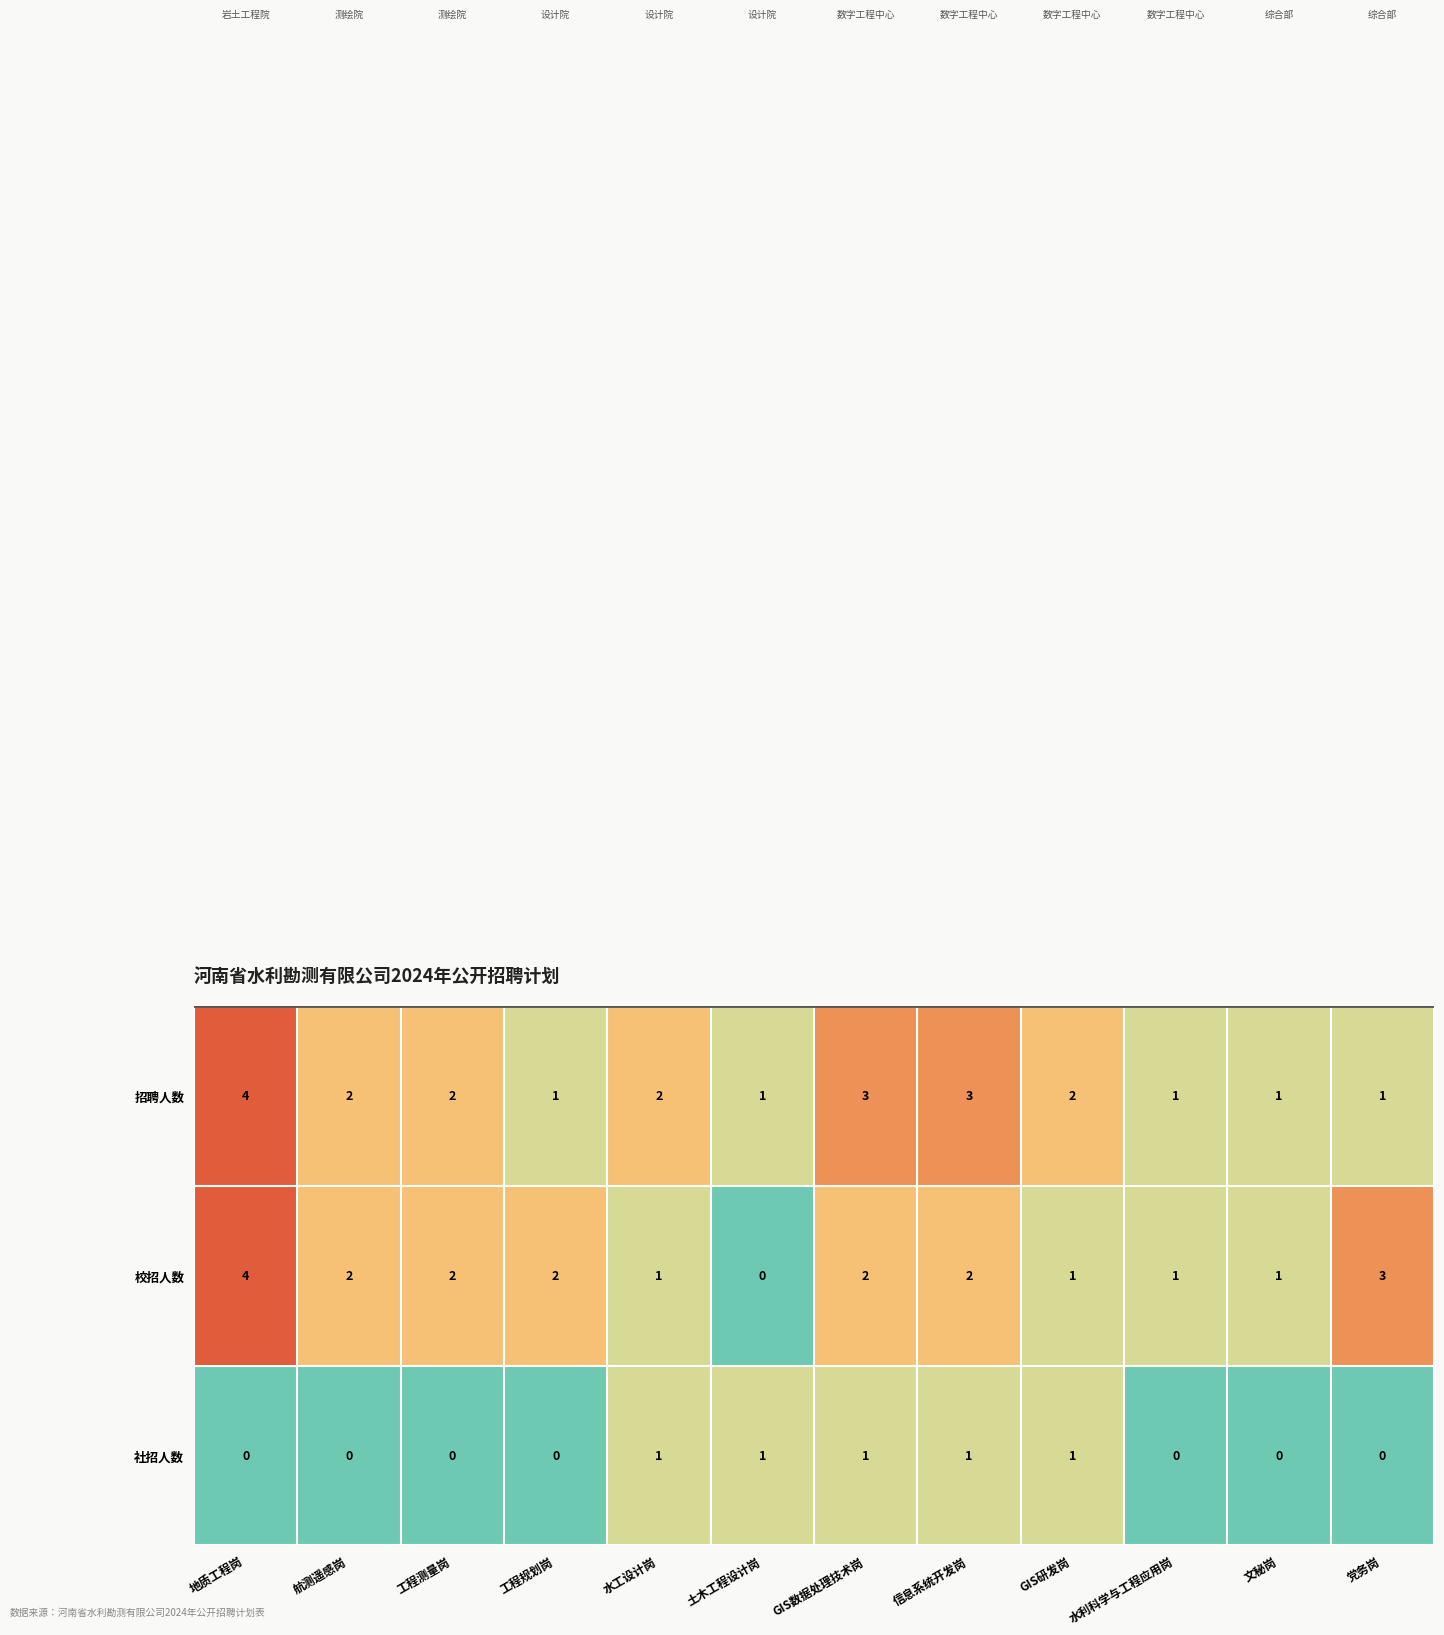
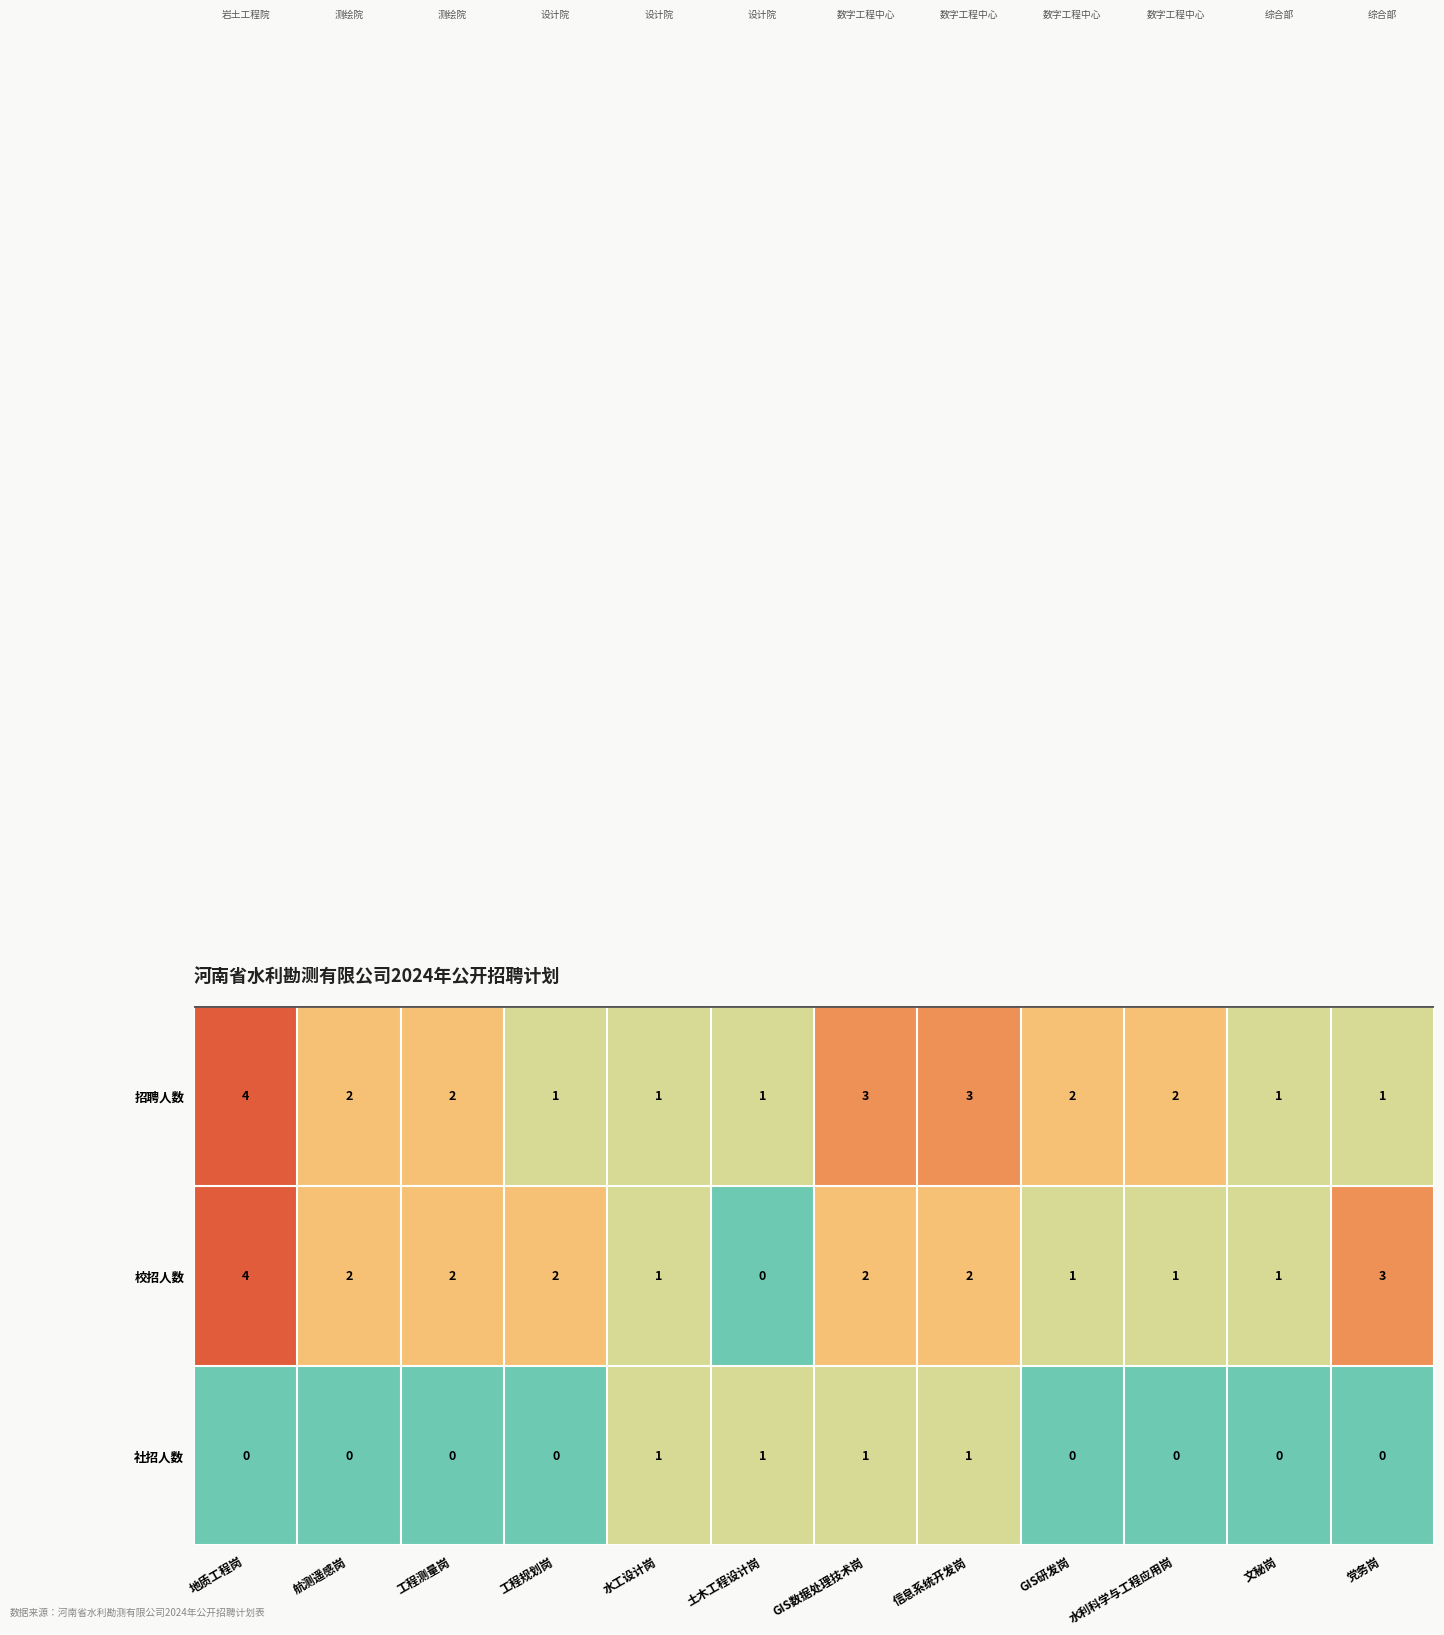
招聘人数, 水工设计岗: 2 -> 1
招聘人数, 水利科学与工程应用岗: 1 -> 2
社招人数, GIS研发岗: 1 -> 0
